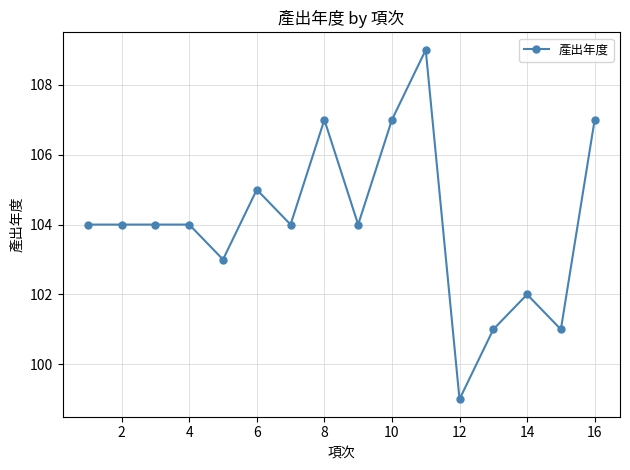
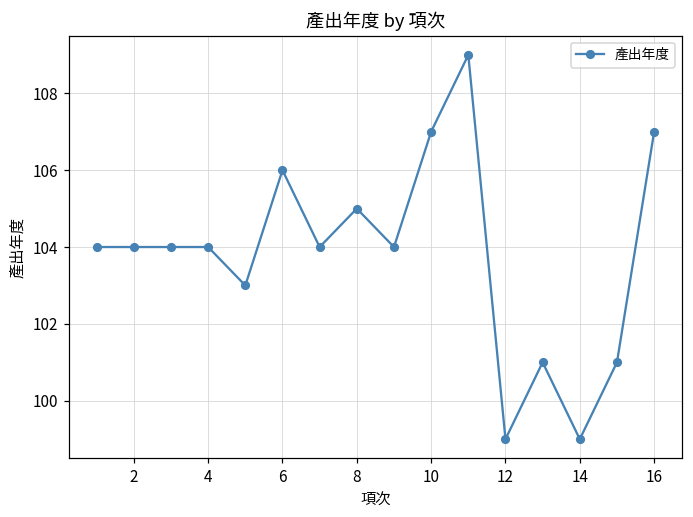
6: 105 -> 106
8: 107 -> 105
14: 102 -> 99
